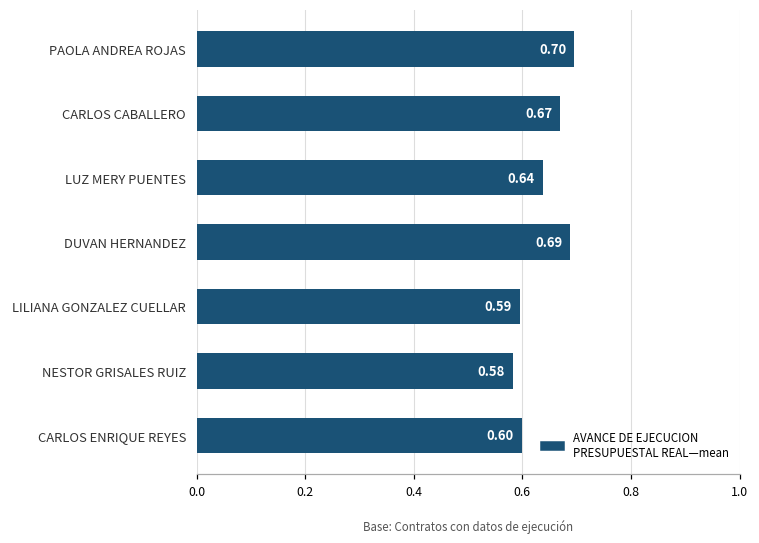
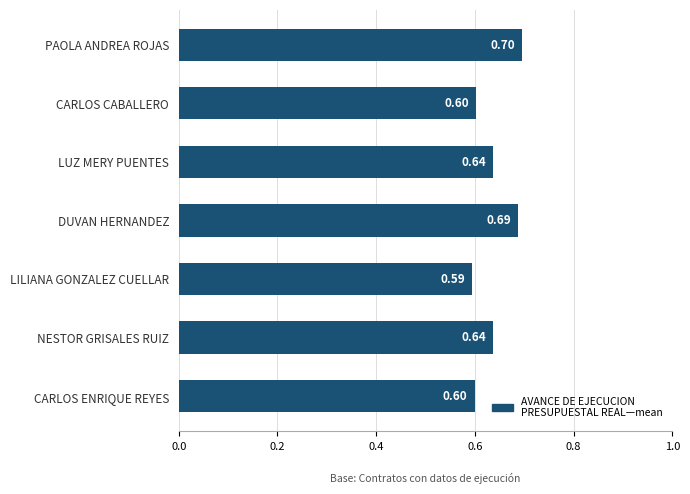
CARLOS CABALLERO: 0.67 -> 0.60
NESTOR GRISALES RUIZ: 0.58 -> 0.64
